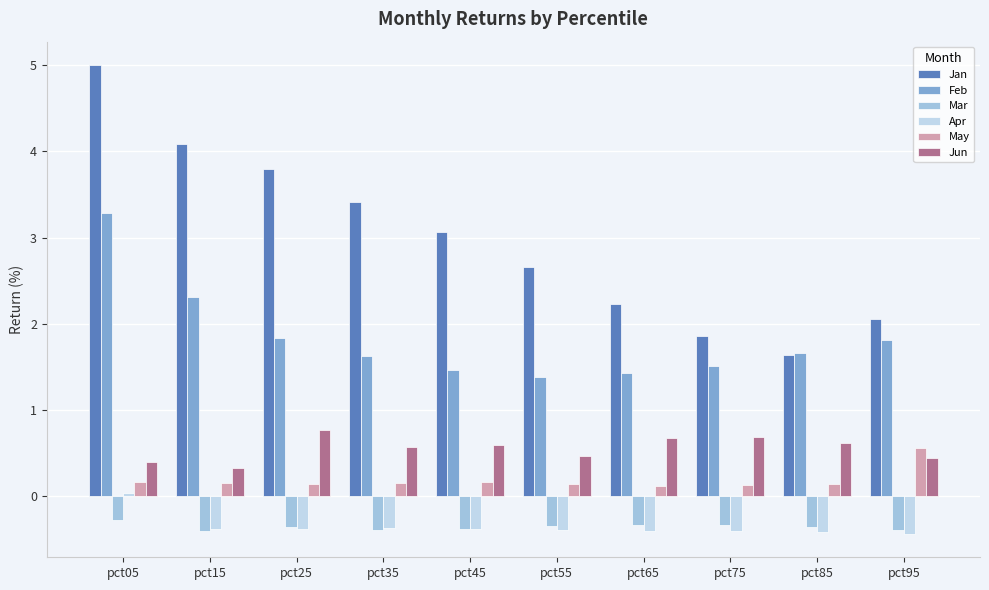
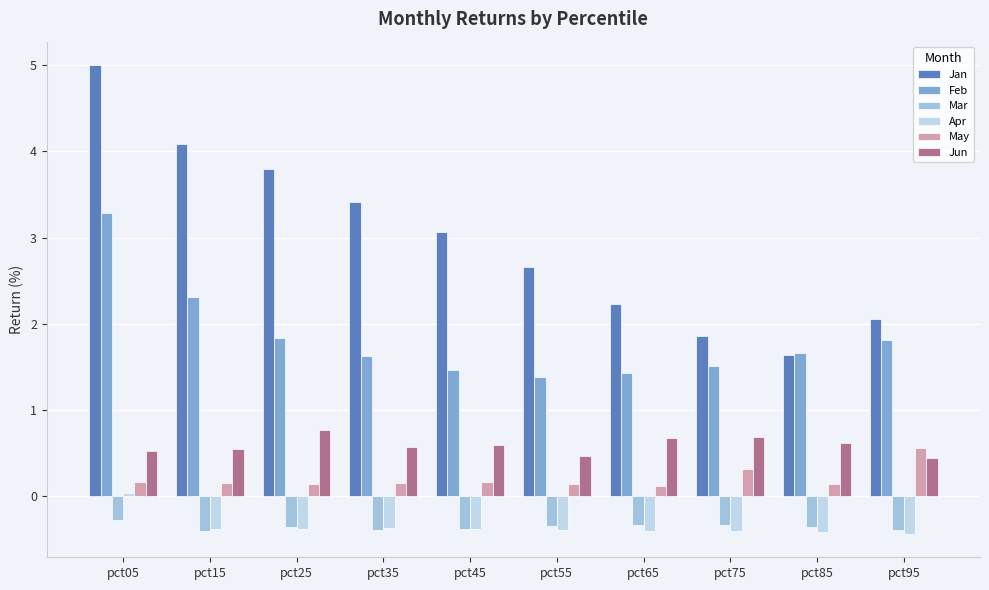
Jun, pct05: 0.4 -> 0.5
Jun, pct15: 0.3 -> 0.5
May, pct75: 0.1 -> 0.3
